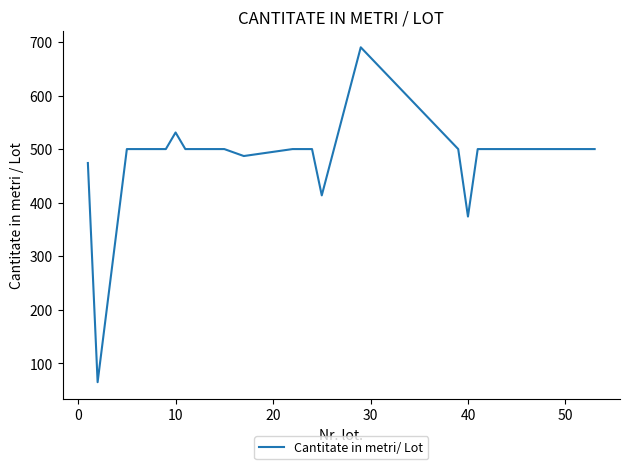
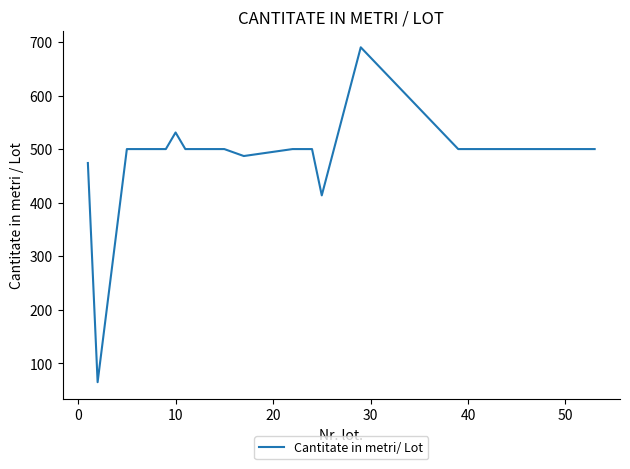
40: 370 -> 500
